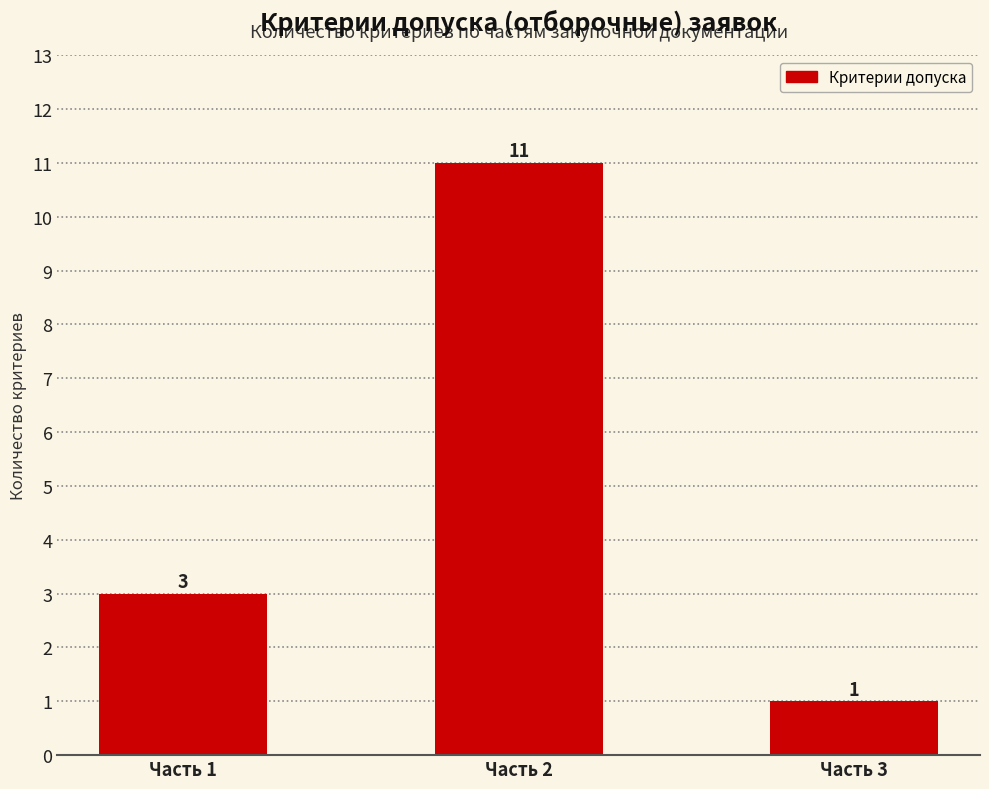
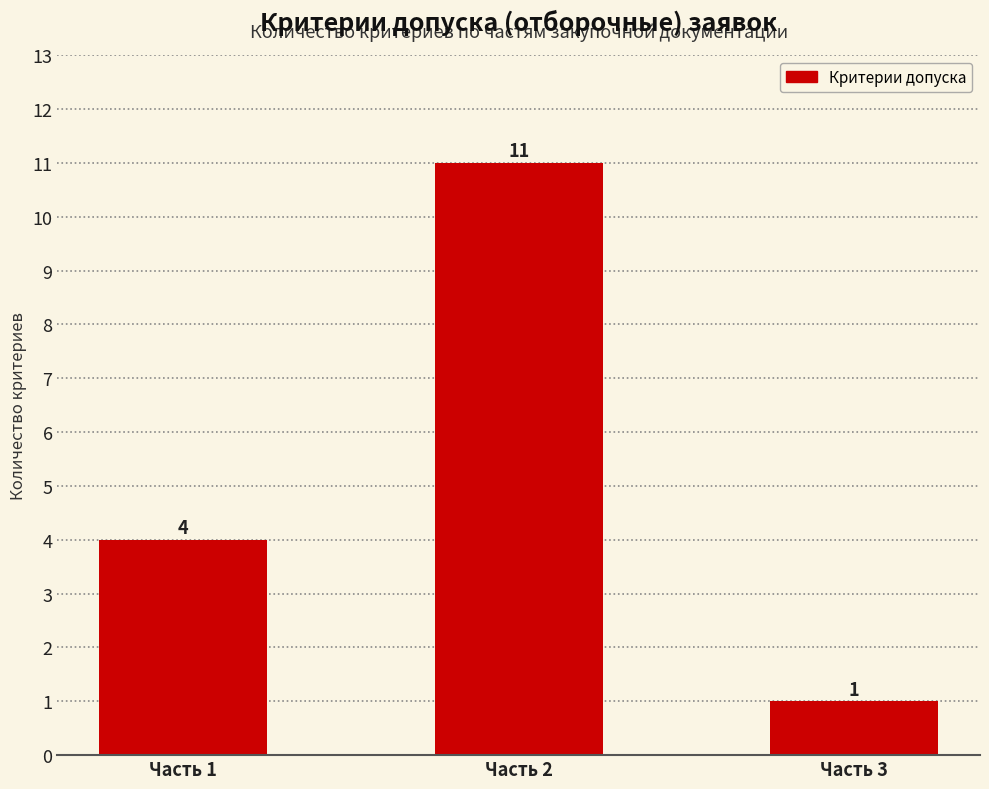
Часть 1: 3 -> 4
